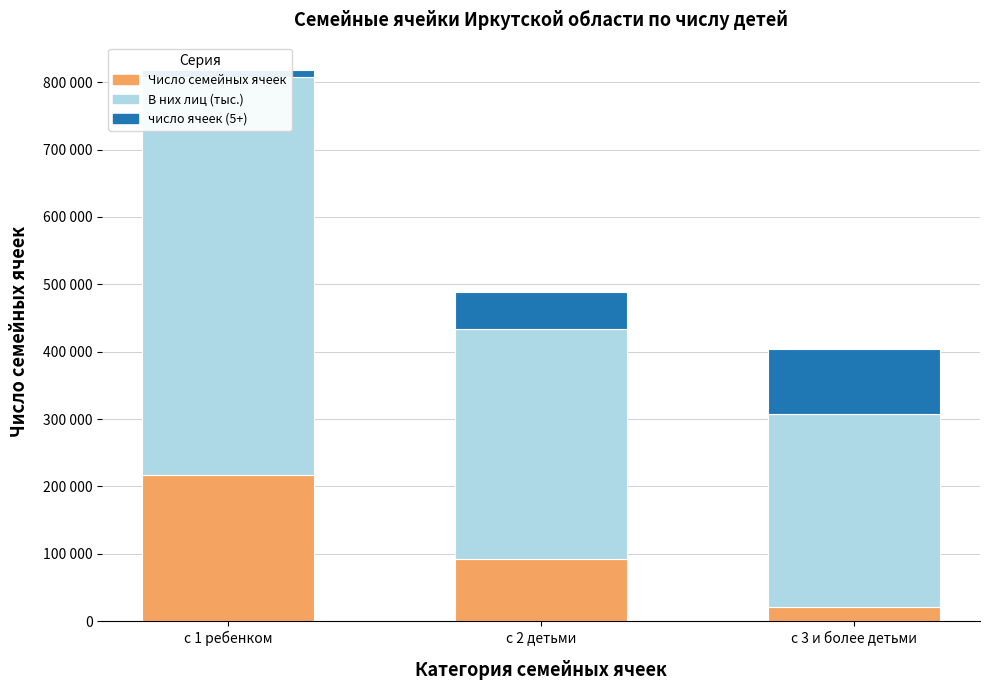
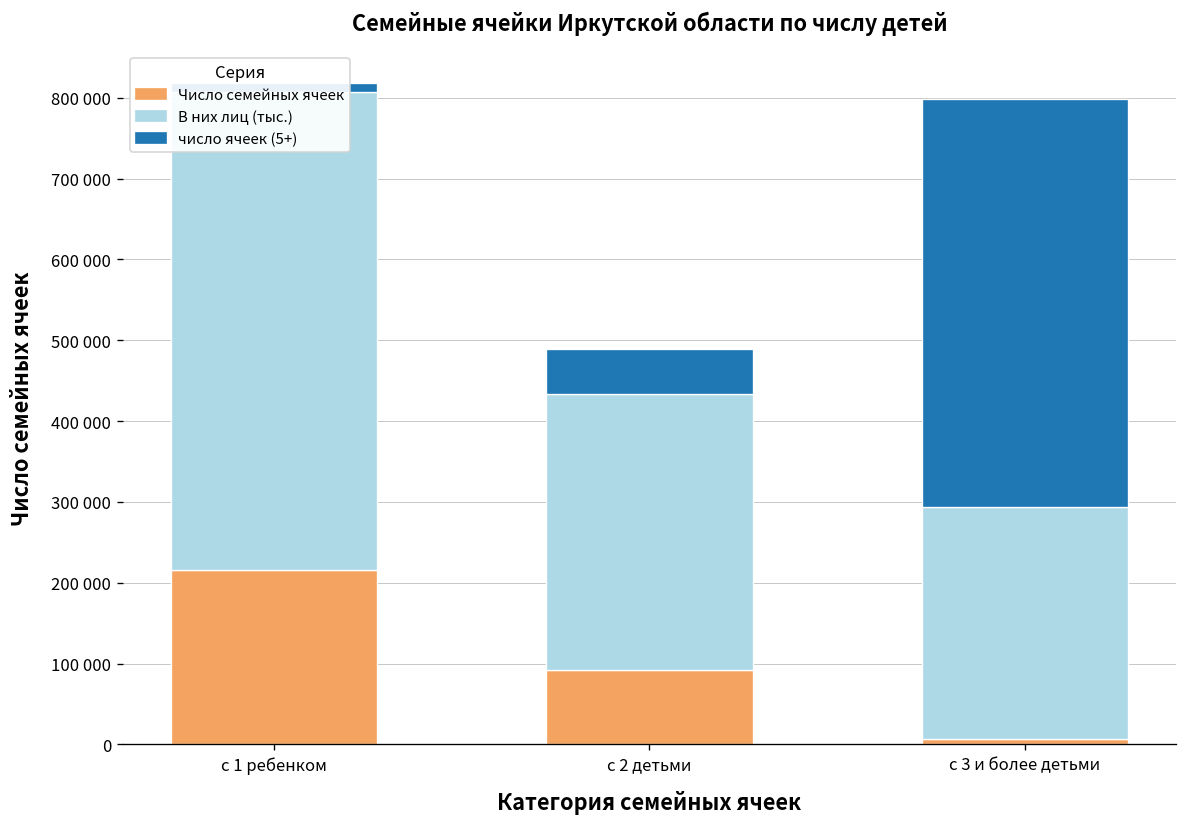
Число семейных ячеек, с 3 и более детьми: 20000 -> 10000
число ячеек (5+), с 3 и более детьми: 100000 -> 500000
